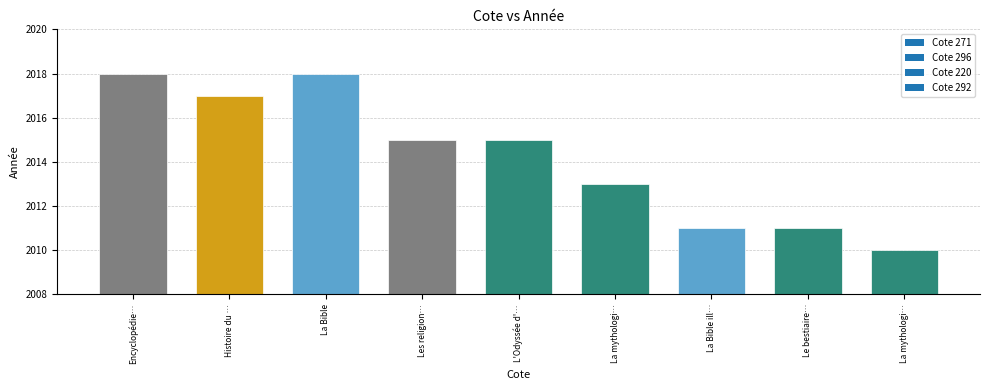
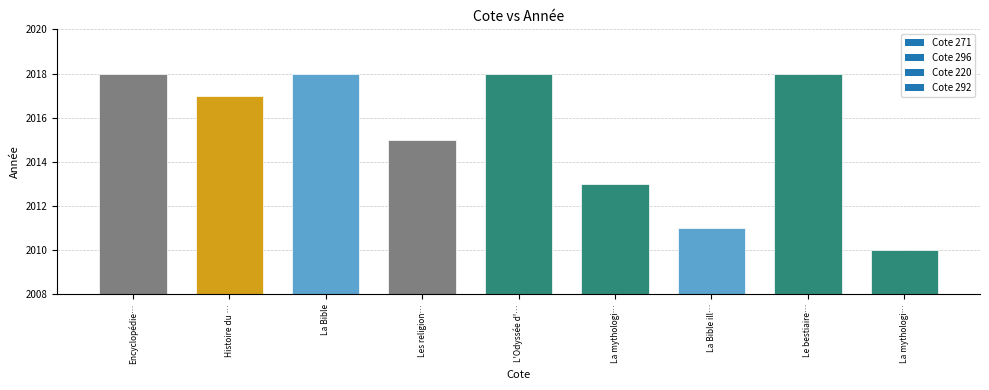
L'Odyssée d'…: 2015 -> 2018
Le bestiaire…: 2011 -> 2018
